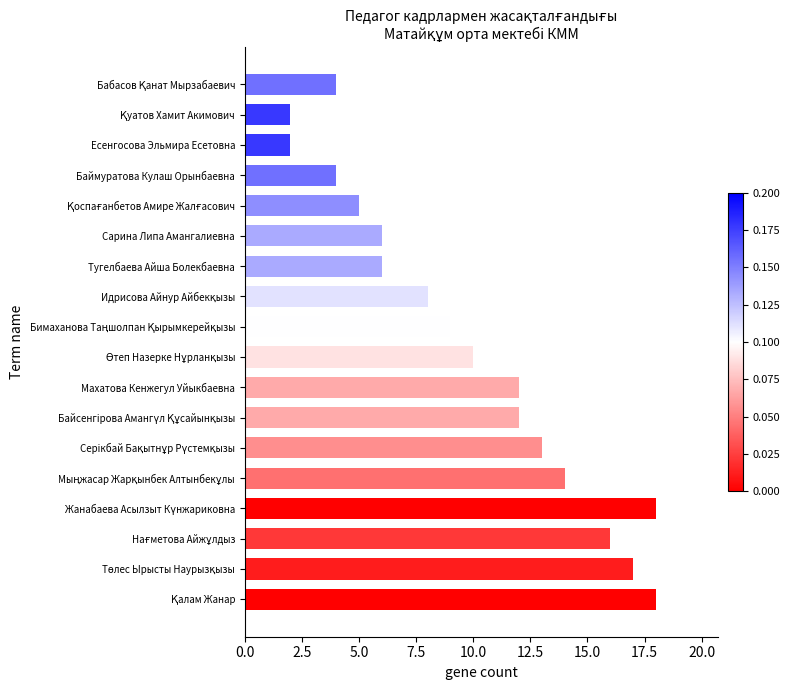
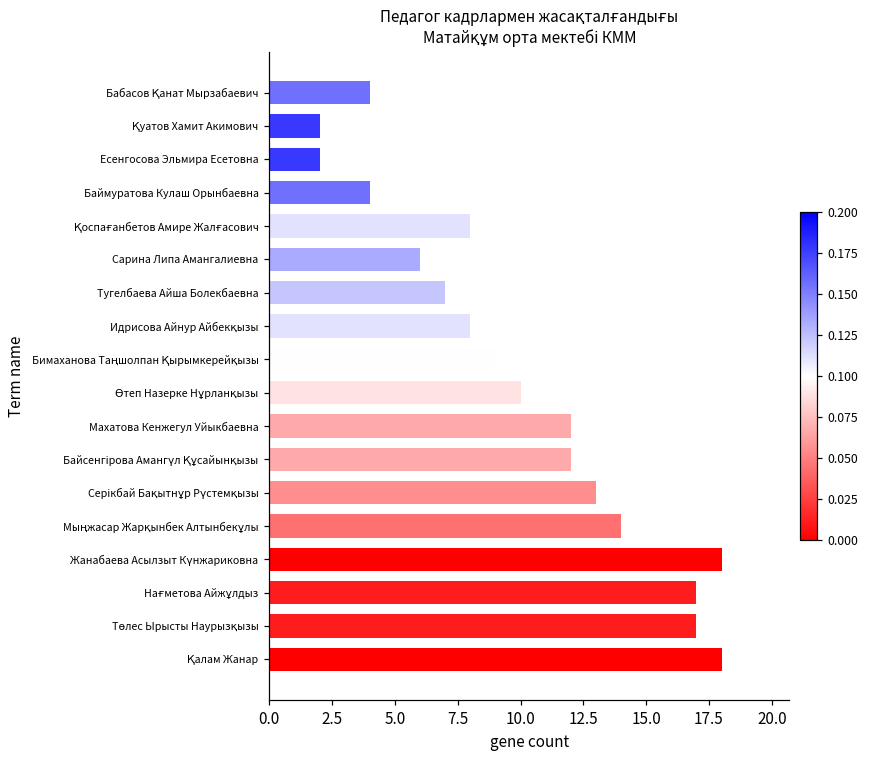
Қоспағанбетов Амире Жалғасович: 5 -> 8
Тугелбаева Айша Болекбаевна: 6 -> 7
Нағметова Айжұлдыз: 16 -> 17
